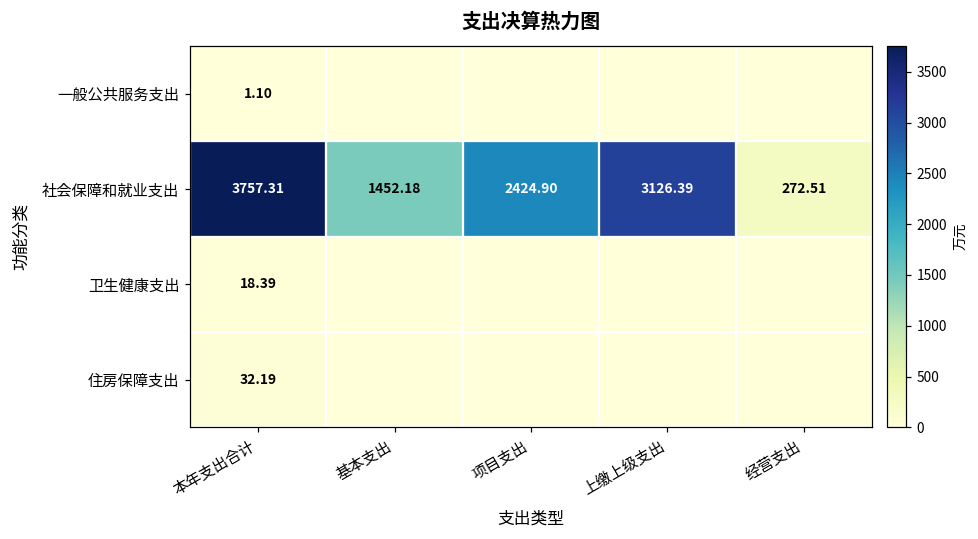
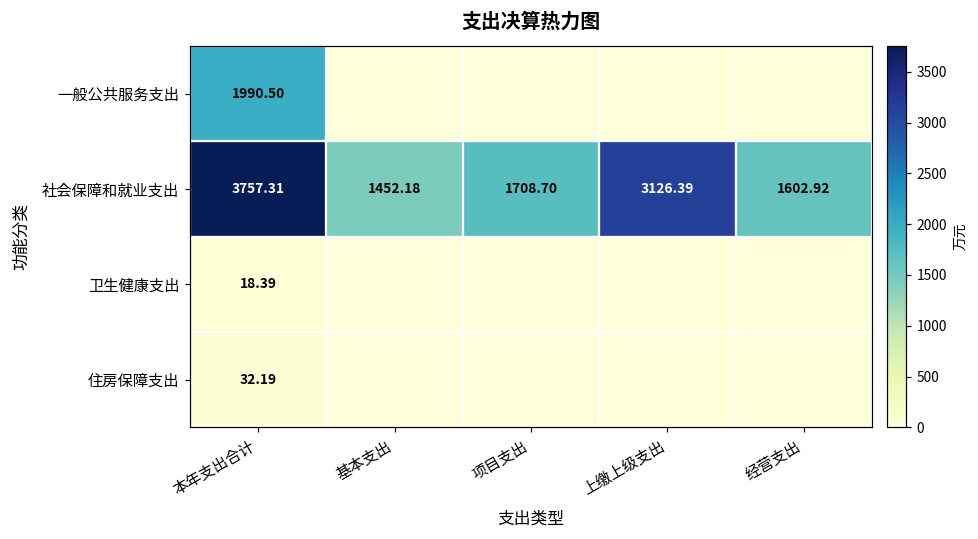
一般公共服务支出, 本年支出合计: 1.10 -> 1990.50
社会保障和就业支出, 项目支出: 2424.90 -> 1708.70
社会保障和就业支出, 经营支出: 272.51 -> 1602.92
